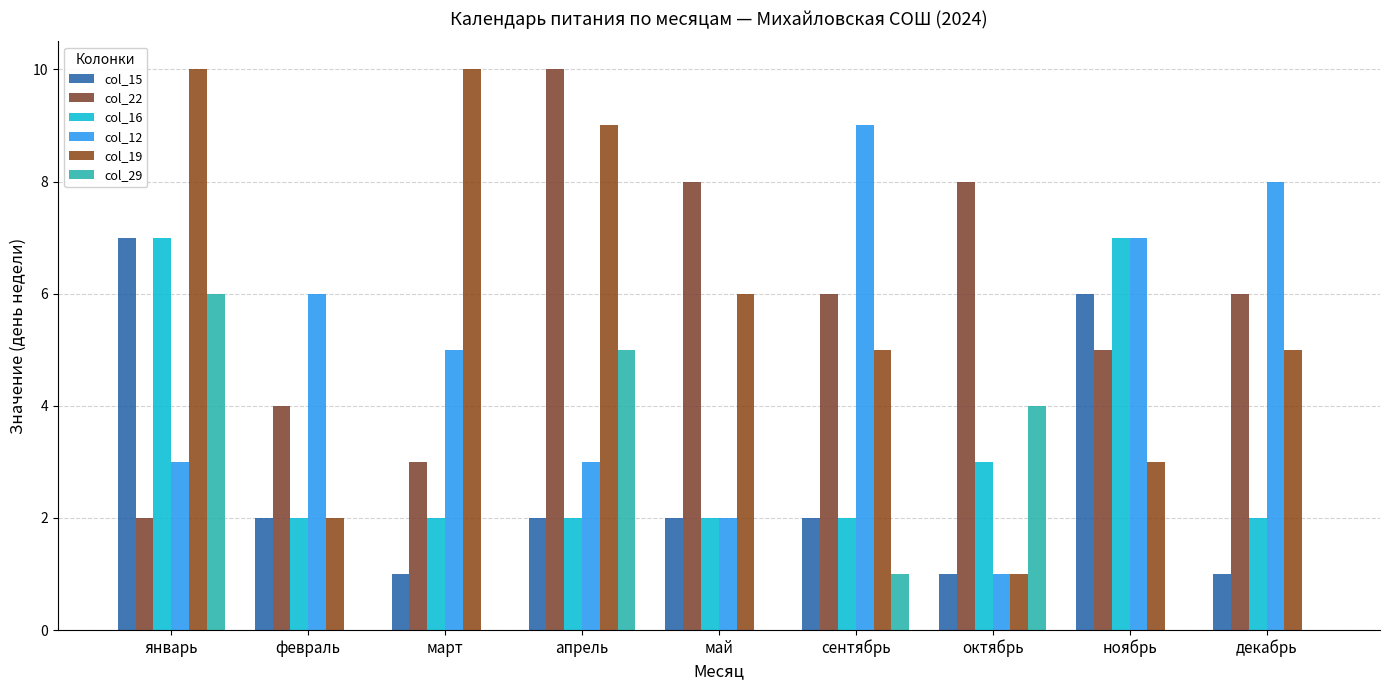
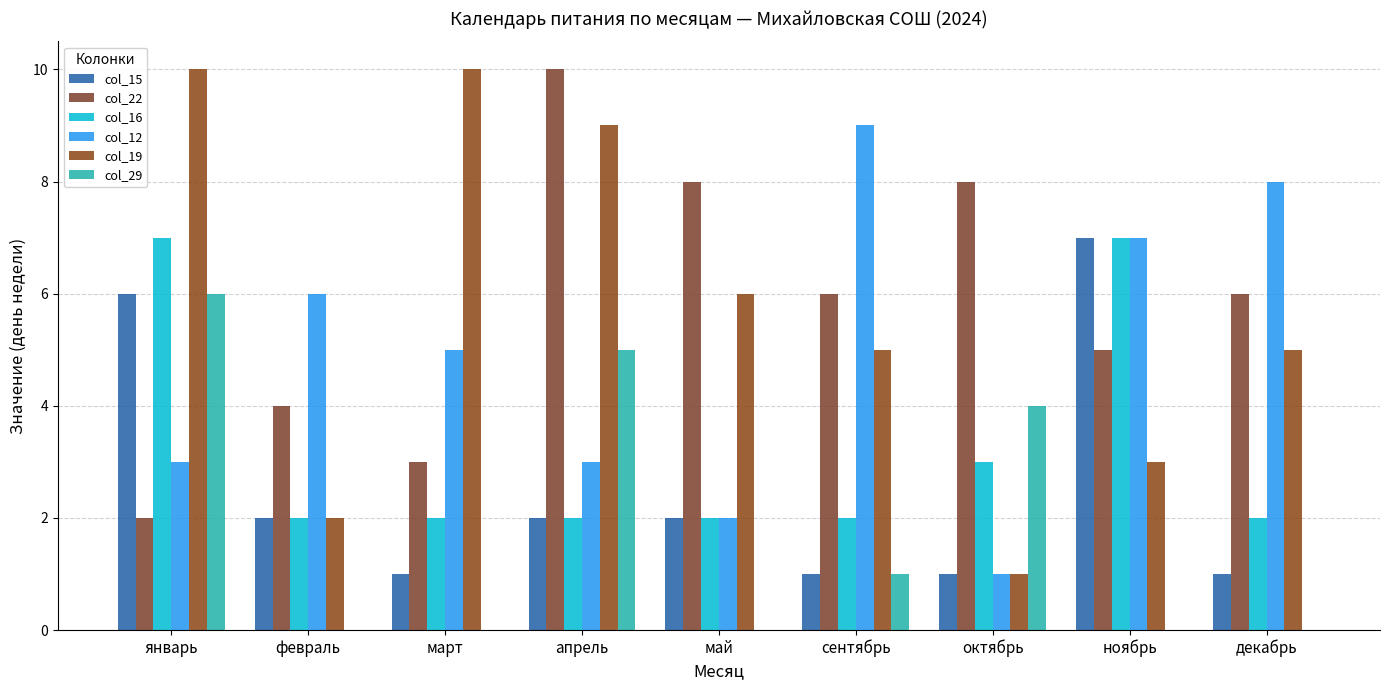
col_15, январь: 7 -> 6
col_15, сентябрь: 2 -> 1
col_15, ноябрь: 6 -> 7
